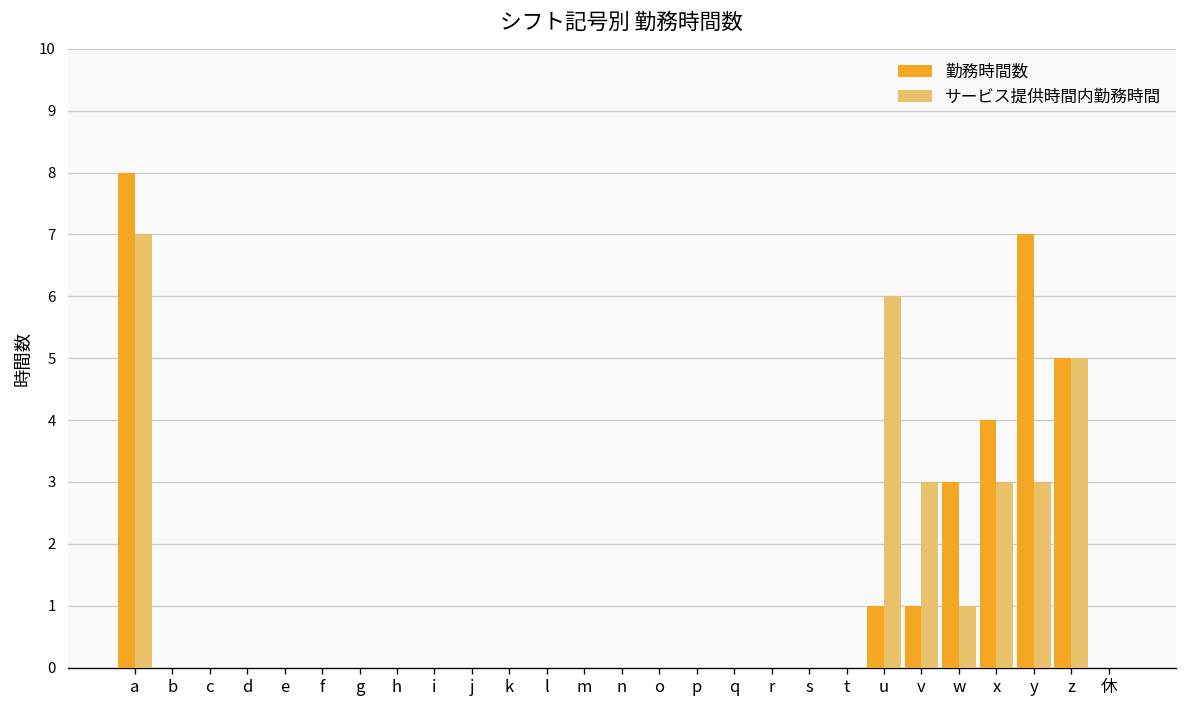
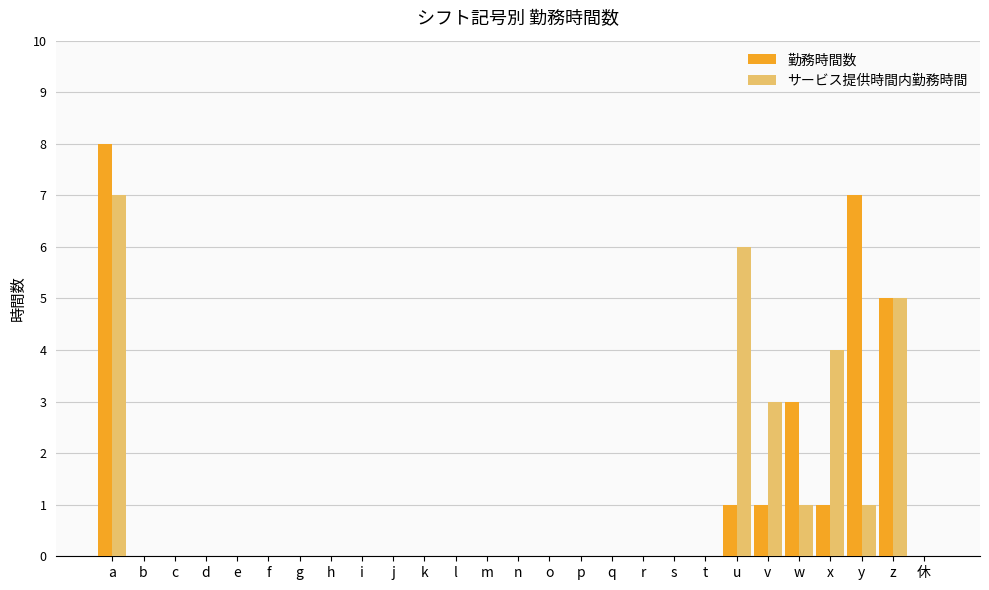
勤務時間数, x: 4 -> 1
サービス提供時間内勤務時間, x: 3 -> 4
サービス提供時間内勤務時間, y: 3 -> 1
